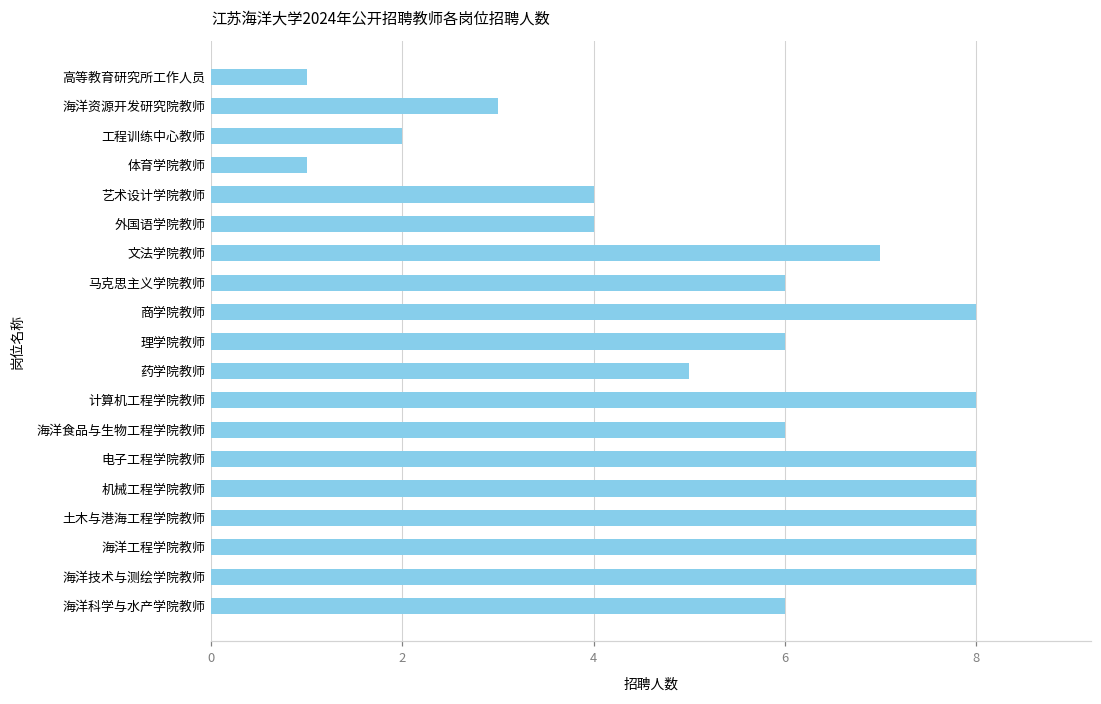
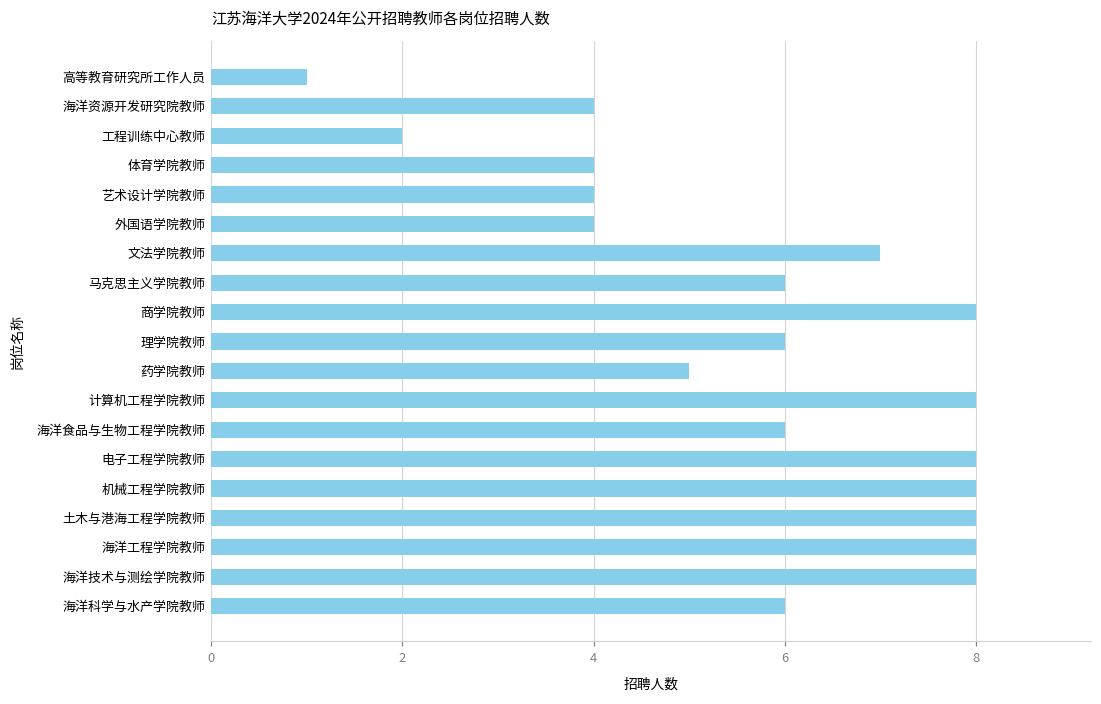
海洋资源开发研究院教师: 3 -> 4
体育学院教师: 1 -> 4
